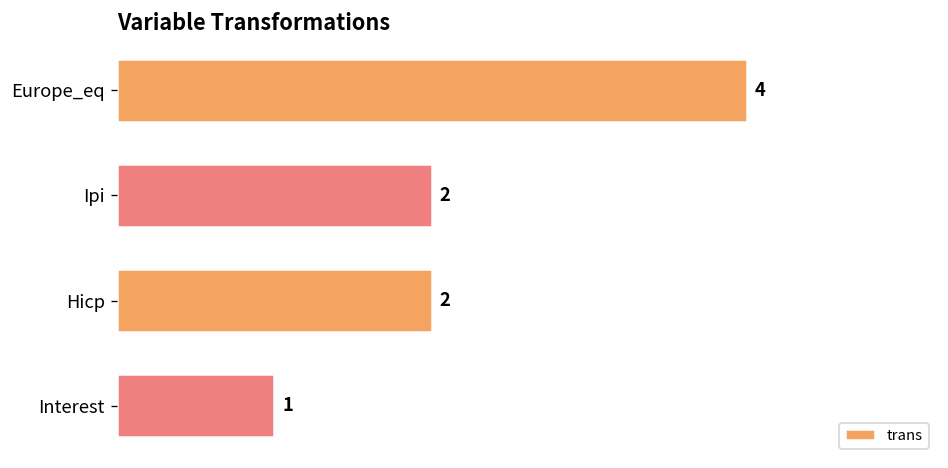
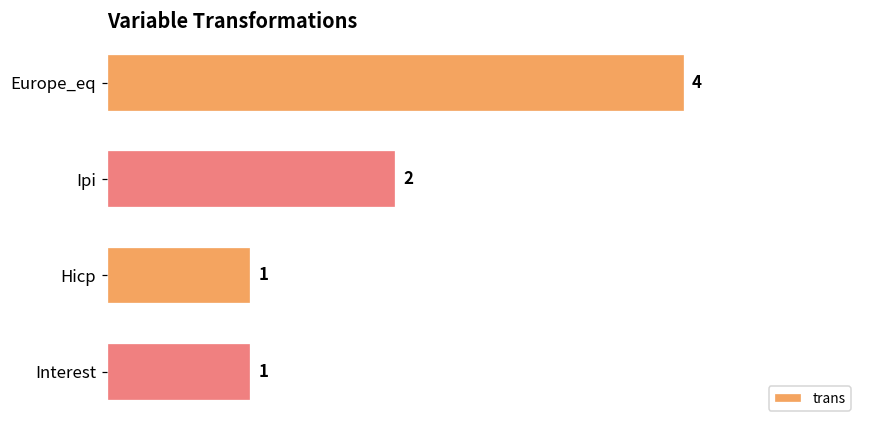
Hicp: 2 -> 1
